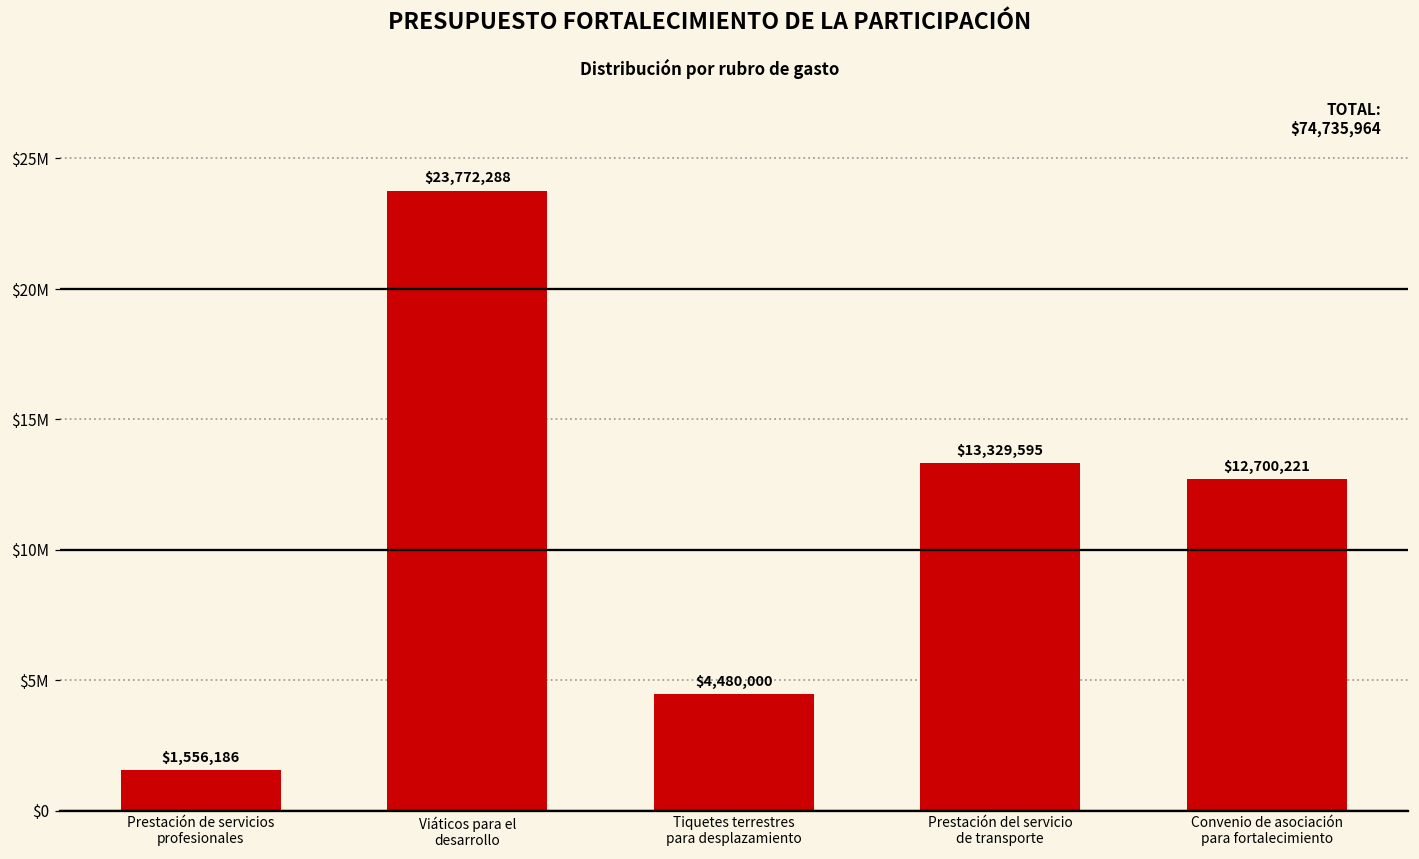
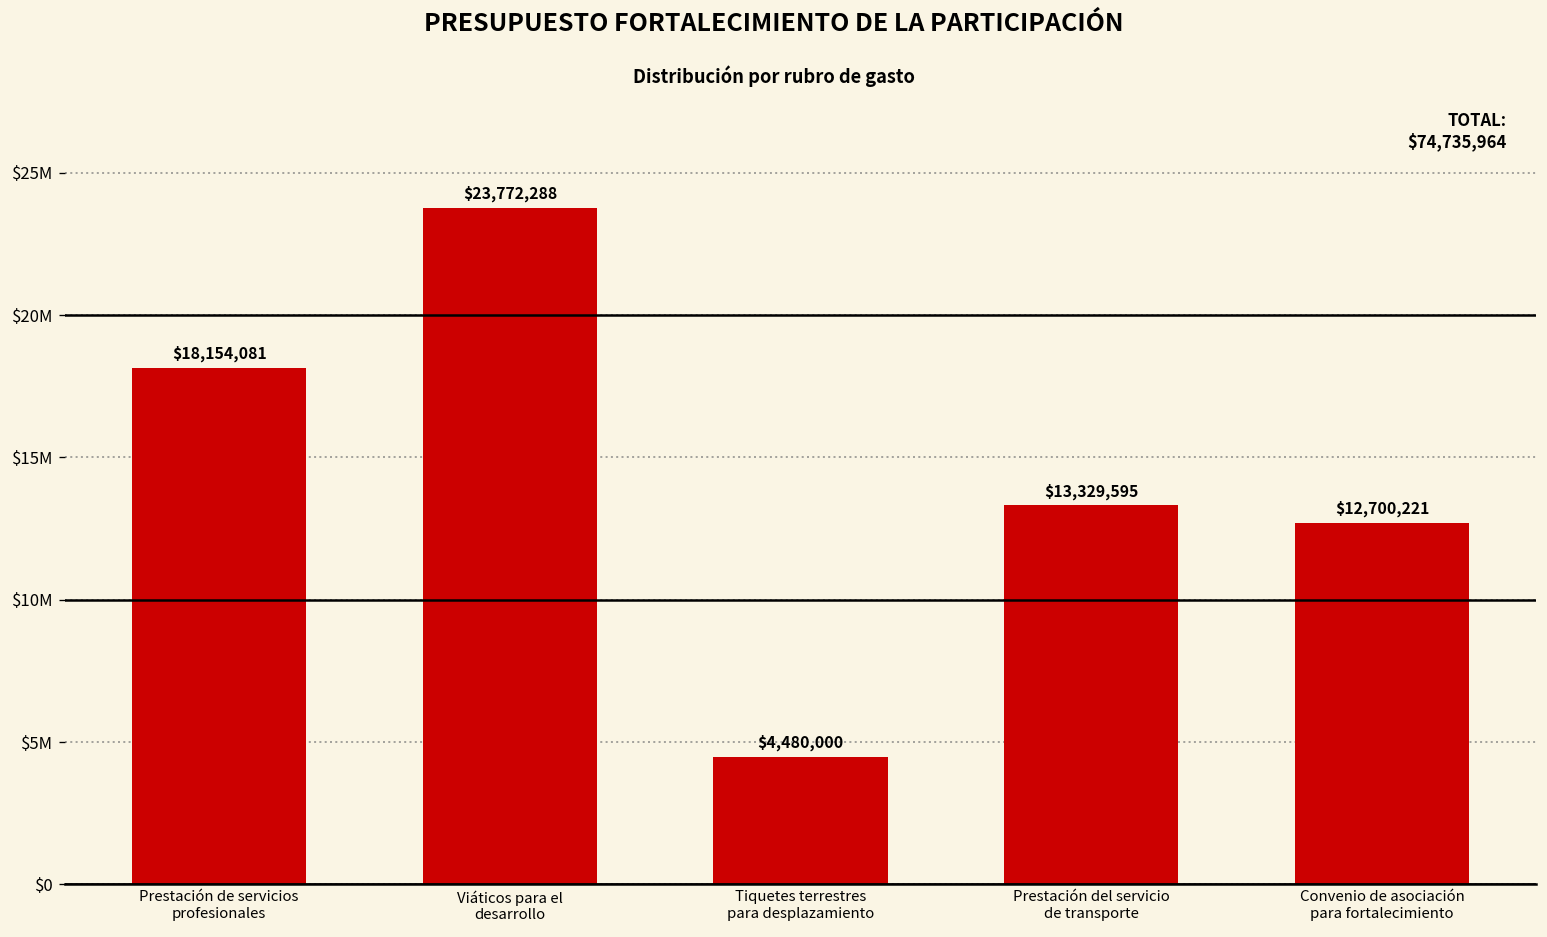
Prestación de servicios profesionales: $1,556,186 -> $18,154,081
